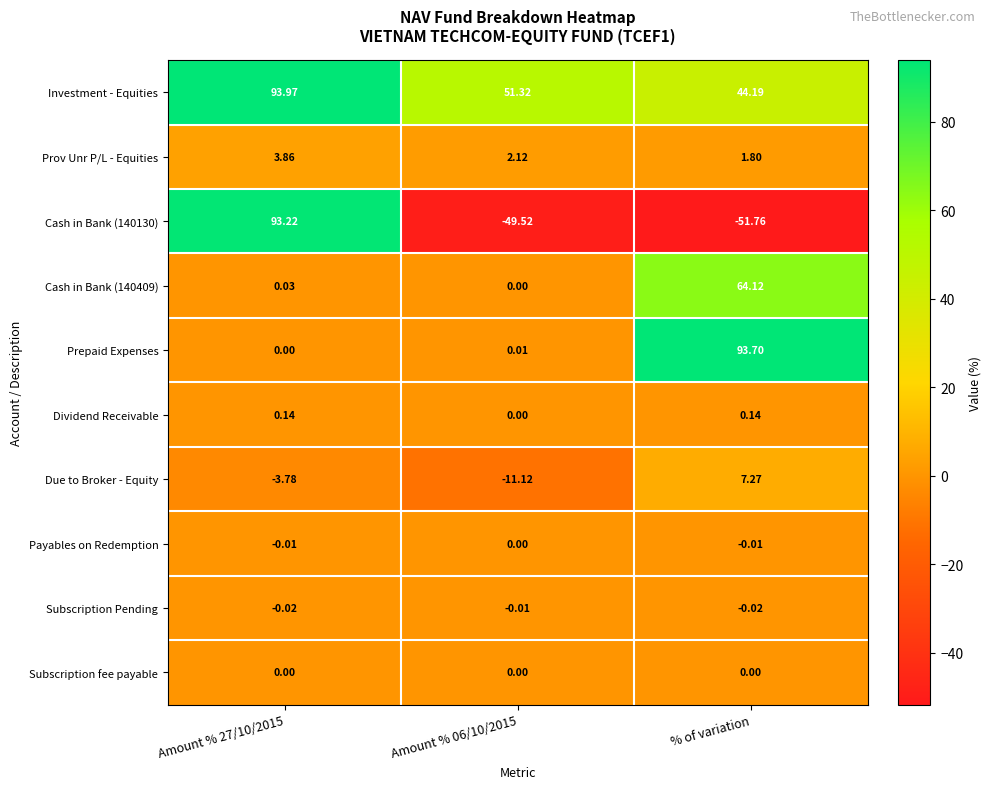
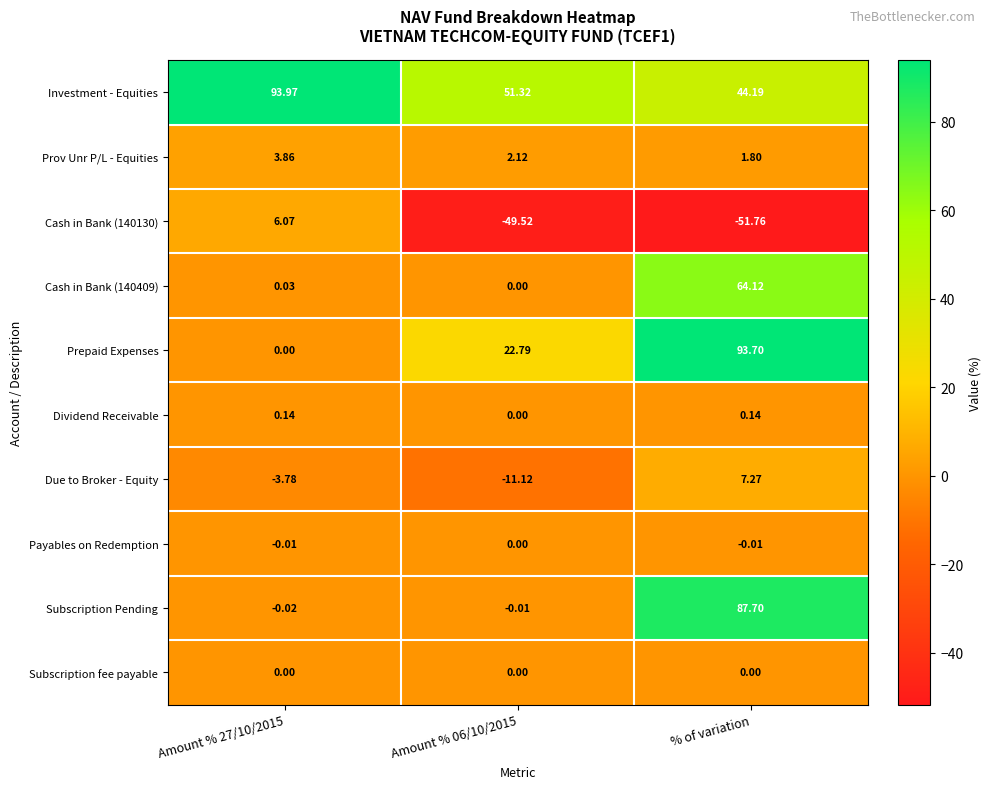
Cash in Bank (140130), Amount % 27/10/2015: 93.22 -> 6.07
Prepaid Expenses, Amount % 06/10/2015: 0.01 -> 22.79
Subscription Pending, % of variation: -0.02 -> 87.70
